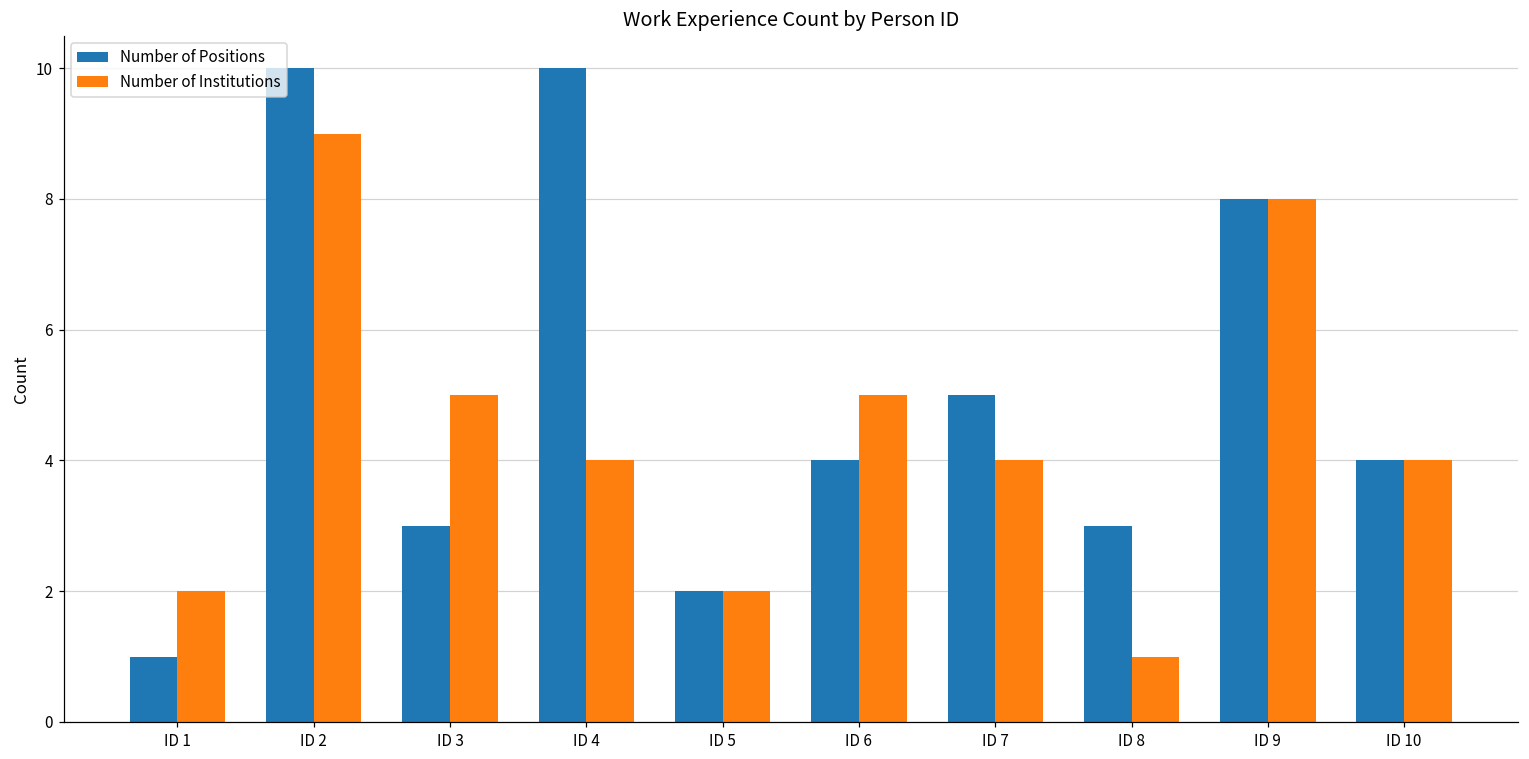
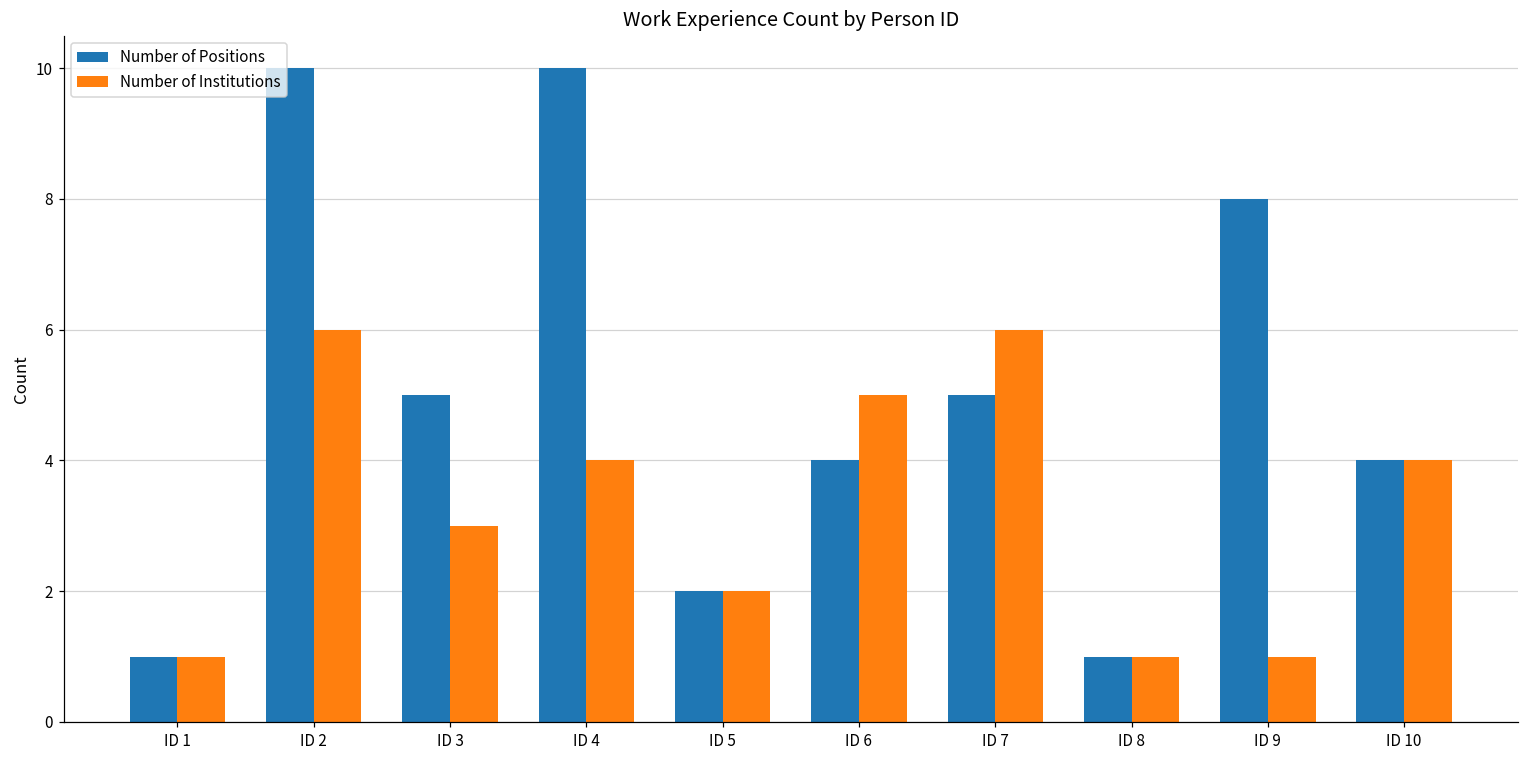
Number of Institutions, ID 1: 2 -> 1
Number of Institutions, ID 2: 9 -> 6
Number of Positions, ID 3: 3 -> 5
Number of Institutions, ID 3: 5 -> 3
Number of Institutions, ID 7: 4 -> 6
Number of Positions, ID 8: 3 -> 1
Number of Institutions, ID 9: 8 -> 1
